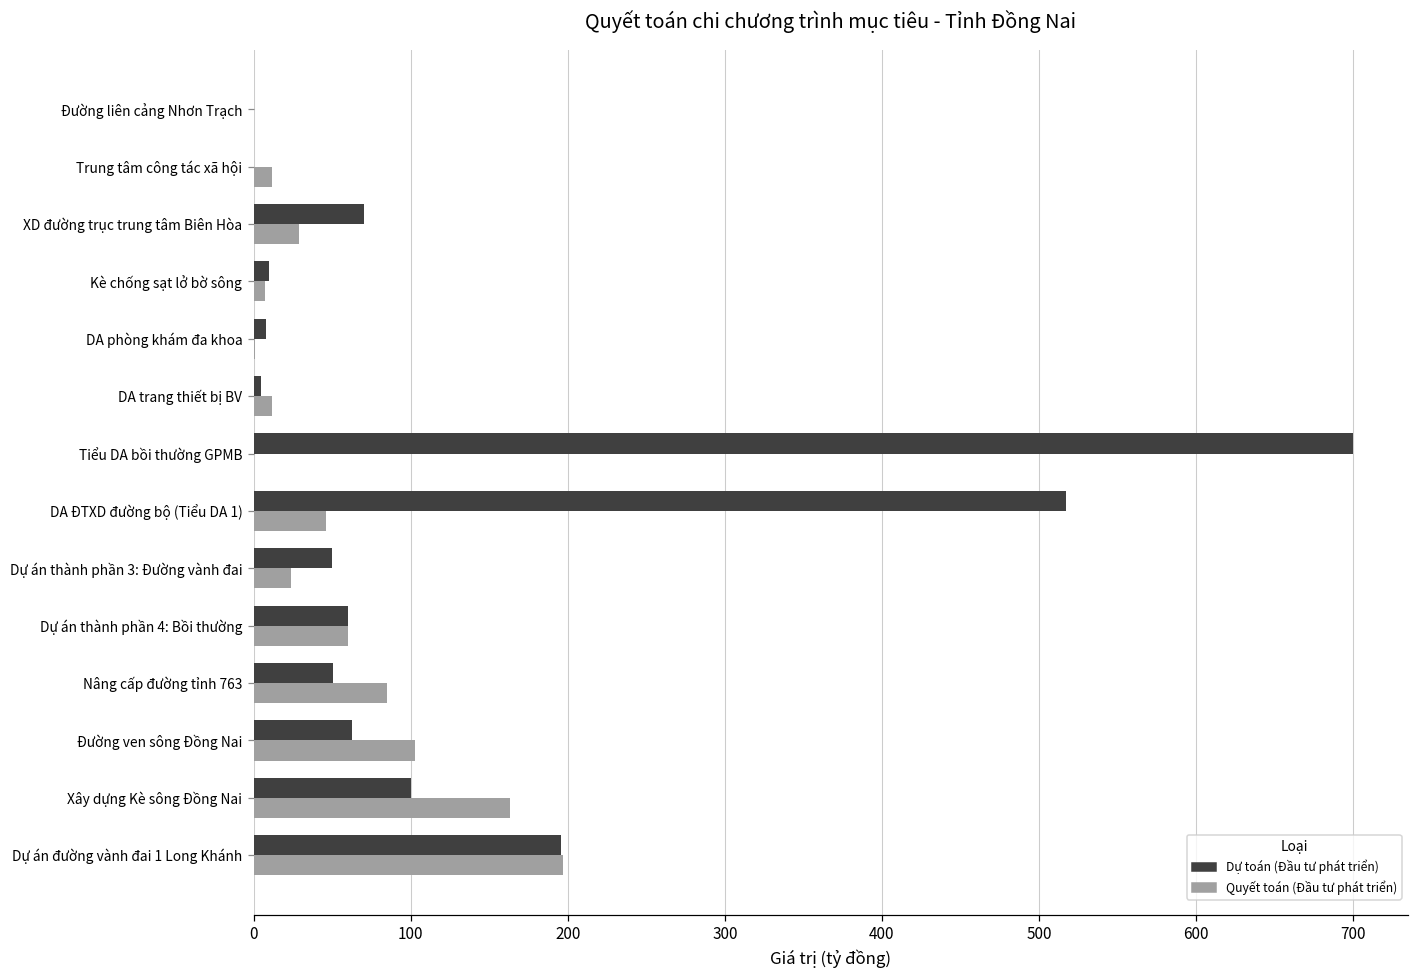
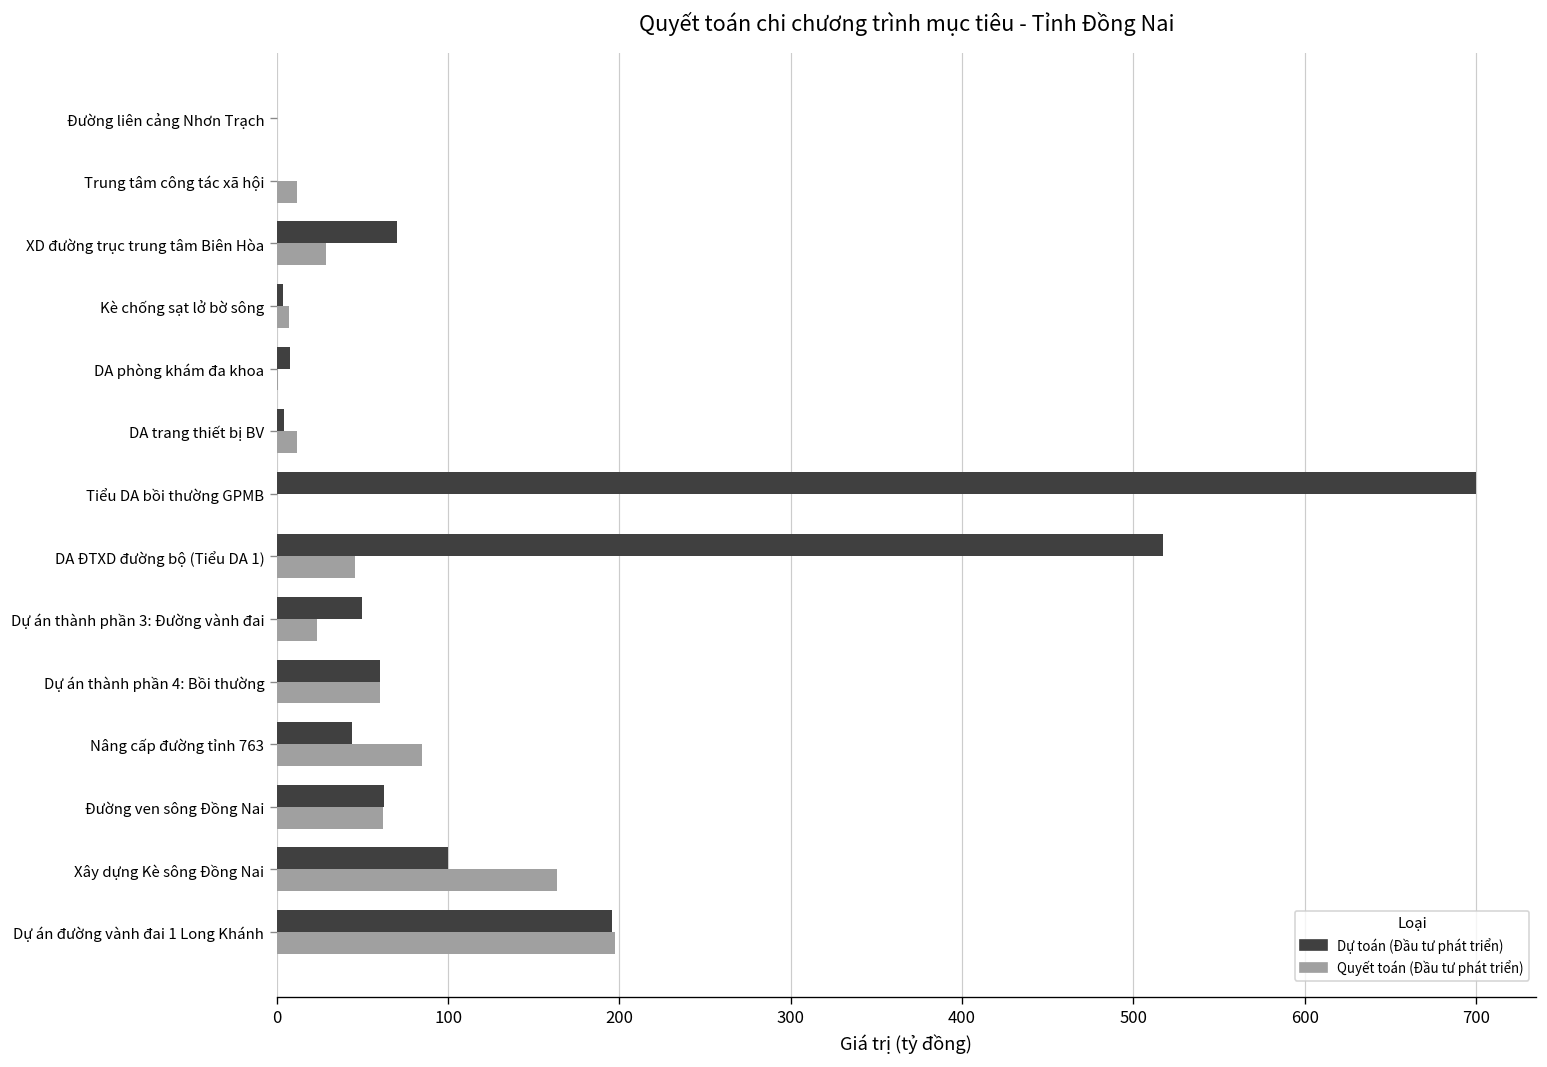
Dự toán (Đầu tư phát triển), Kè chống sạt lở bờ sông: 10 -> 4
Dự toán (Đầu tư phát triển), Nâng cấp đường tỉnh 763: 50 -> 44
Quyết toán (Đầu tư phát triển), Đường ven sông Đồng Nai: 103 -> 62
